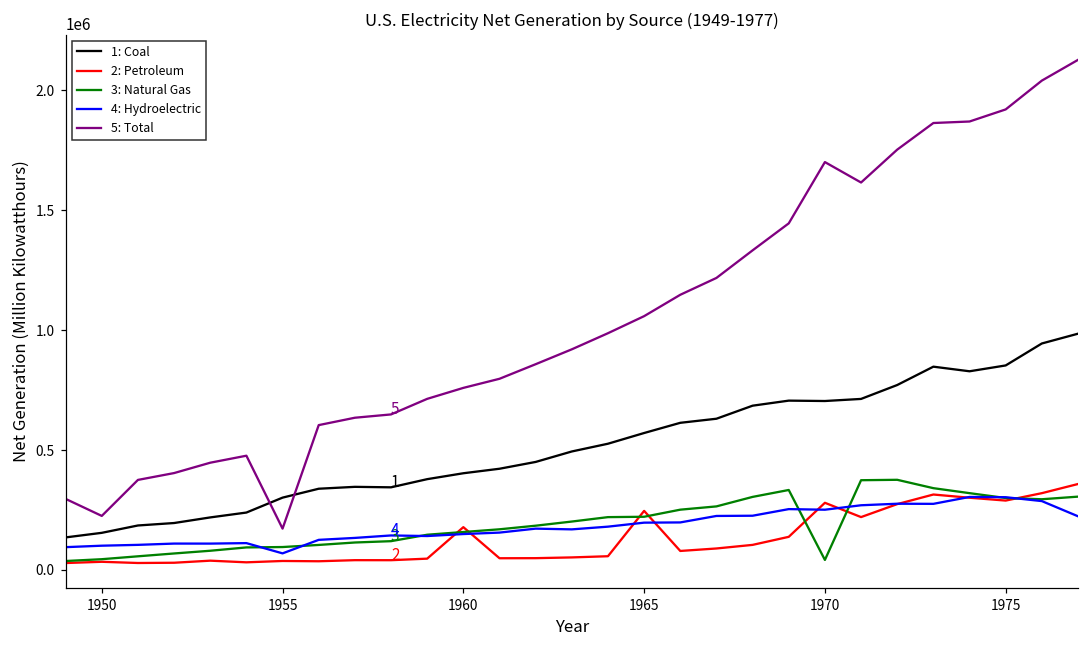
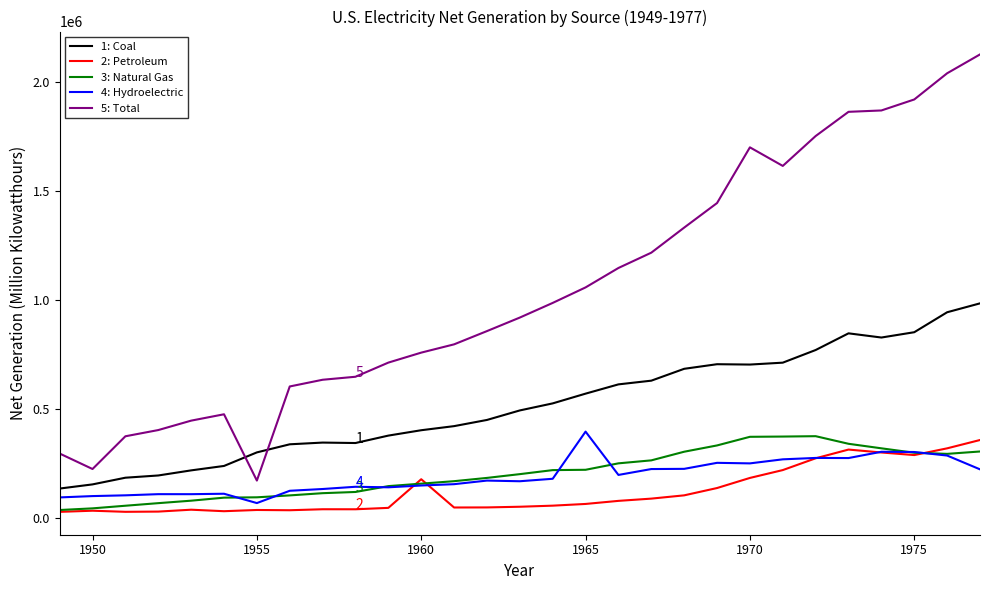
2: Petroleum, 1965: 250000 -> 60000
4: Hydroelectric, 1965: 200000 -> 400000
2: Petroleum, 1970: 280000 -> 180000
3: Natural Gas, 1970: 40000 -> 370000
